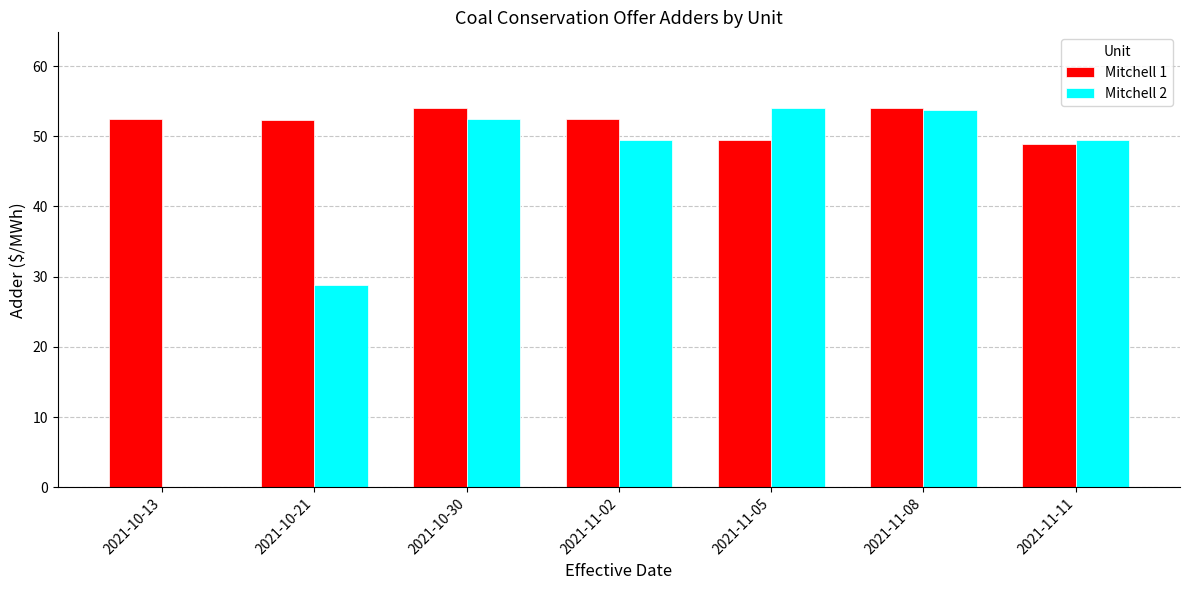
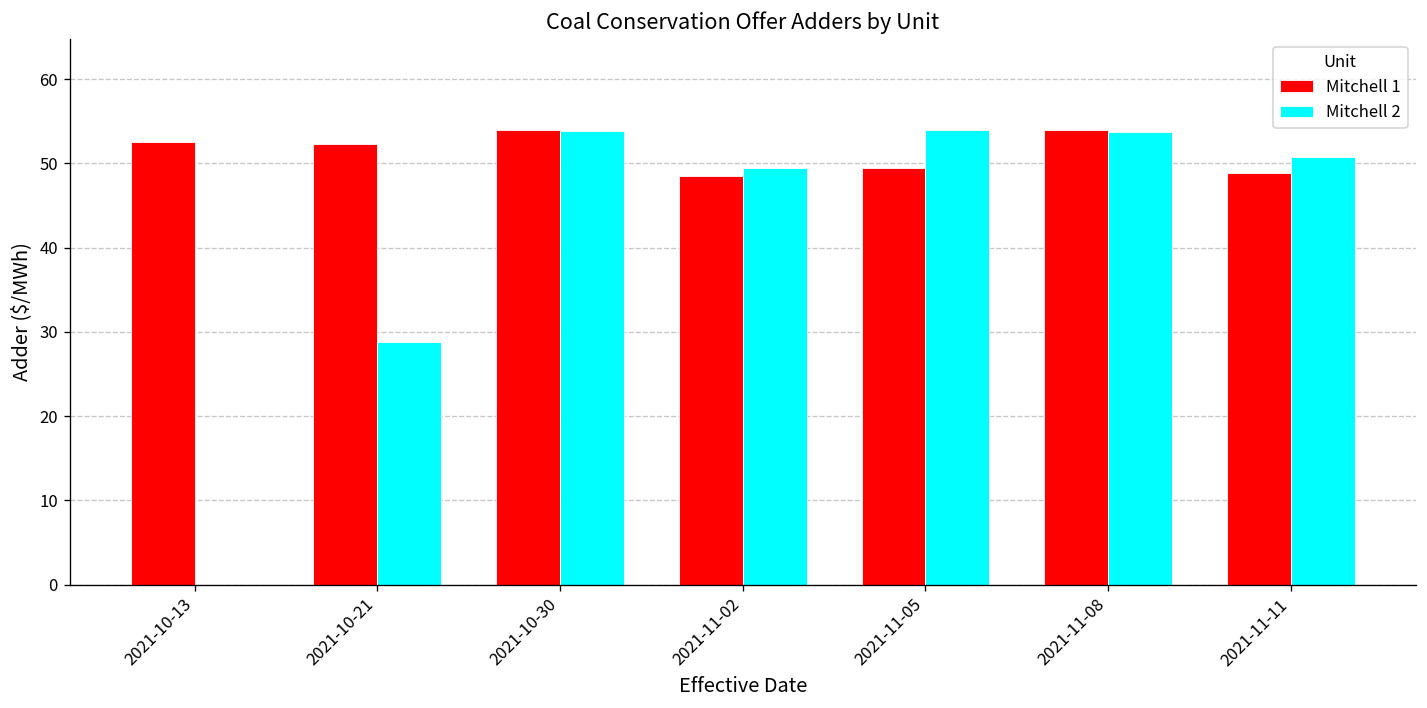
Mitchell 2, 2021-10-30: 53 -> 54
Mitchell 1, 2021-11-02: 53 -> 49
Mitchell 2, 2021-11-11: 50 -> 51
